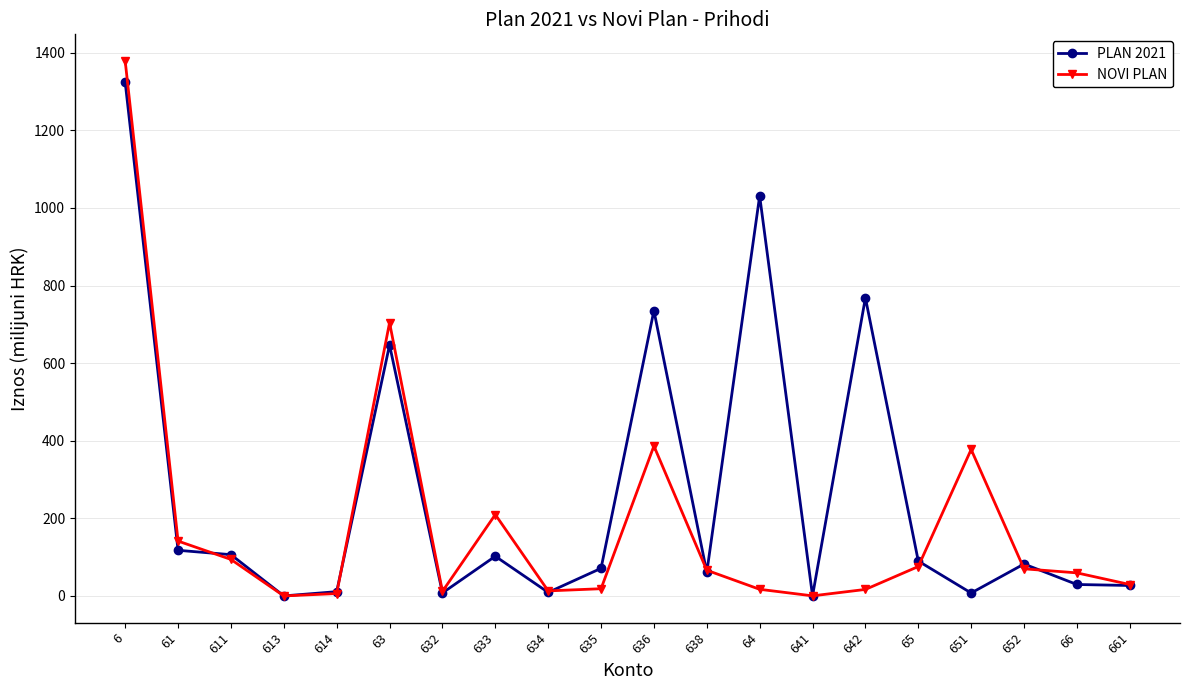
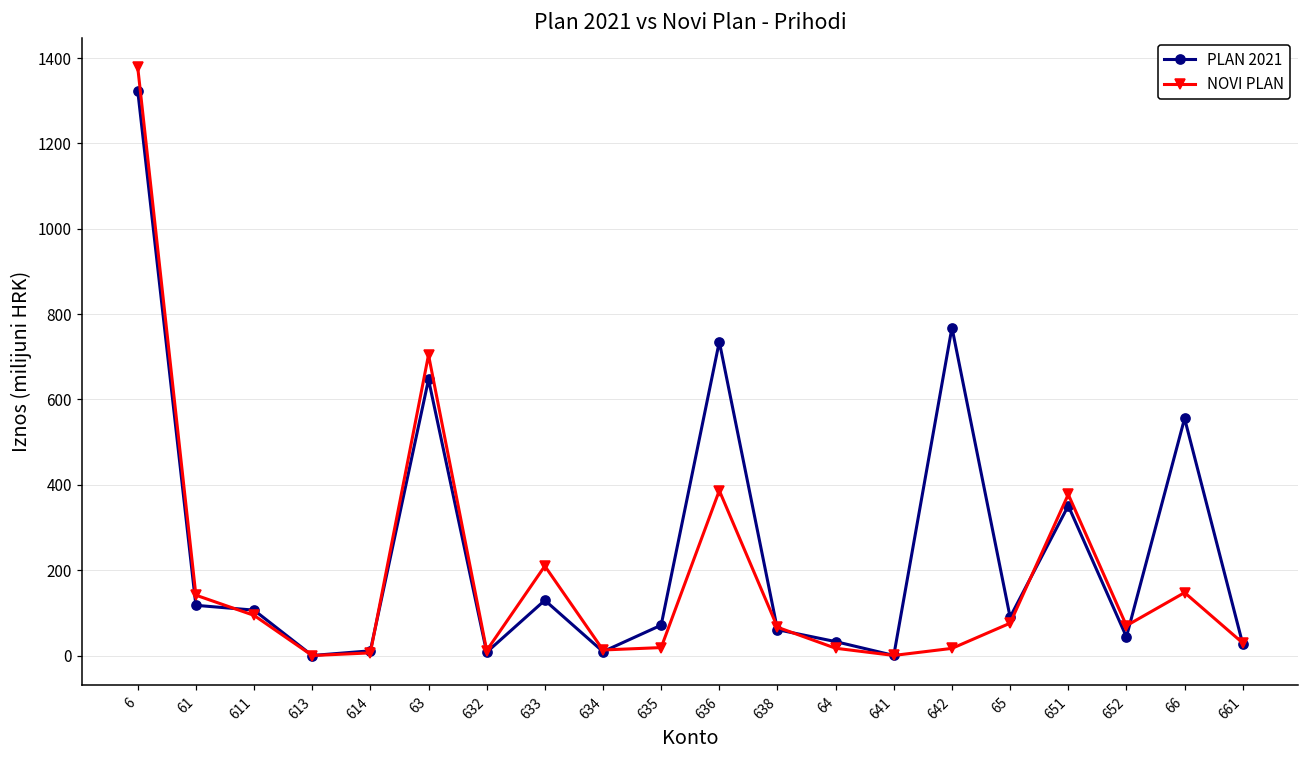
PLAN 2021, 633: 100 -> 130
PLAN 2021, 64: 1030 -> 30
PLAN 2021, 651: 10 -> 350
PLAN 2021, 652: 80 -> 40
PLAN 2021, 66: 30 -> 560
NOVI PLAN, 66: 60 -> 150
